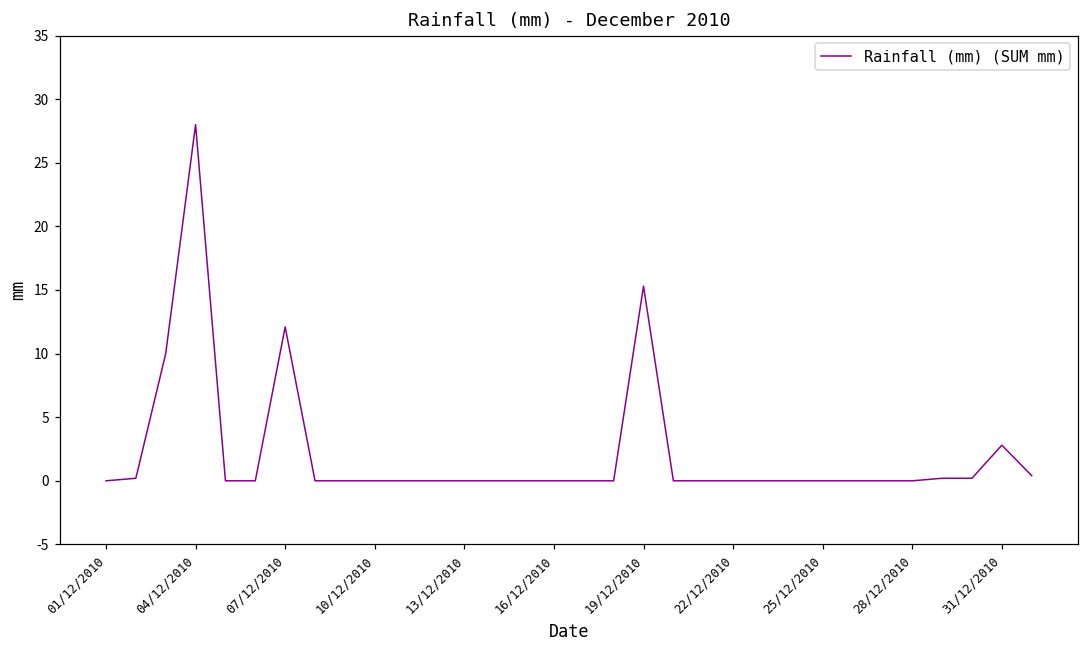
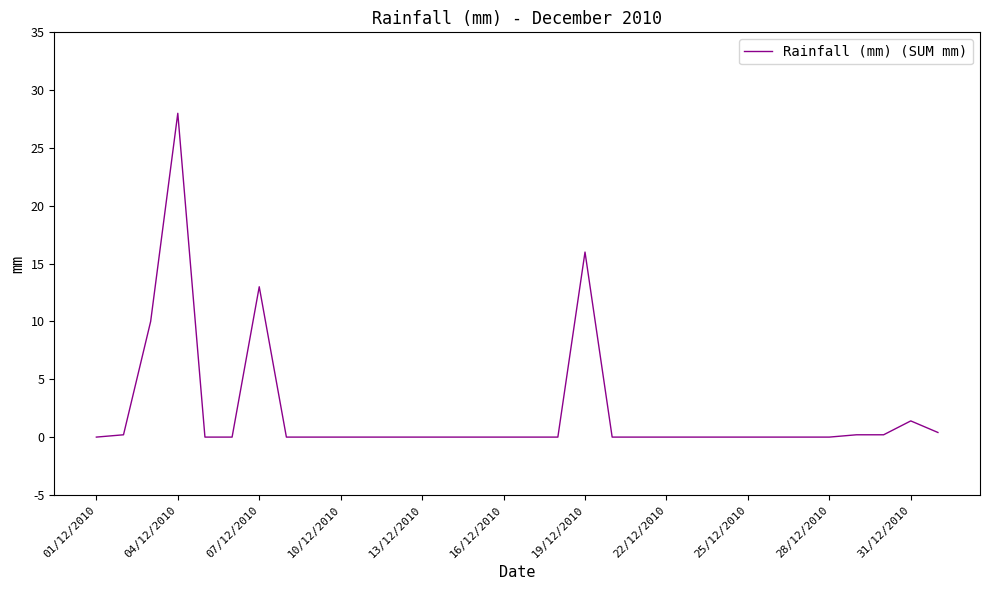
07/12/2010: 12.1 -> 13.0
19/12/2010: 15.3 -> 16.0
31/12/2010: 2.8 -> 1.4
